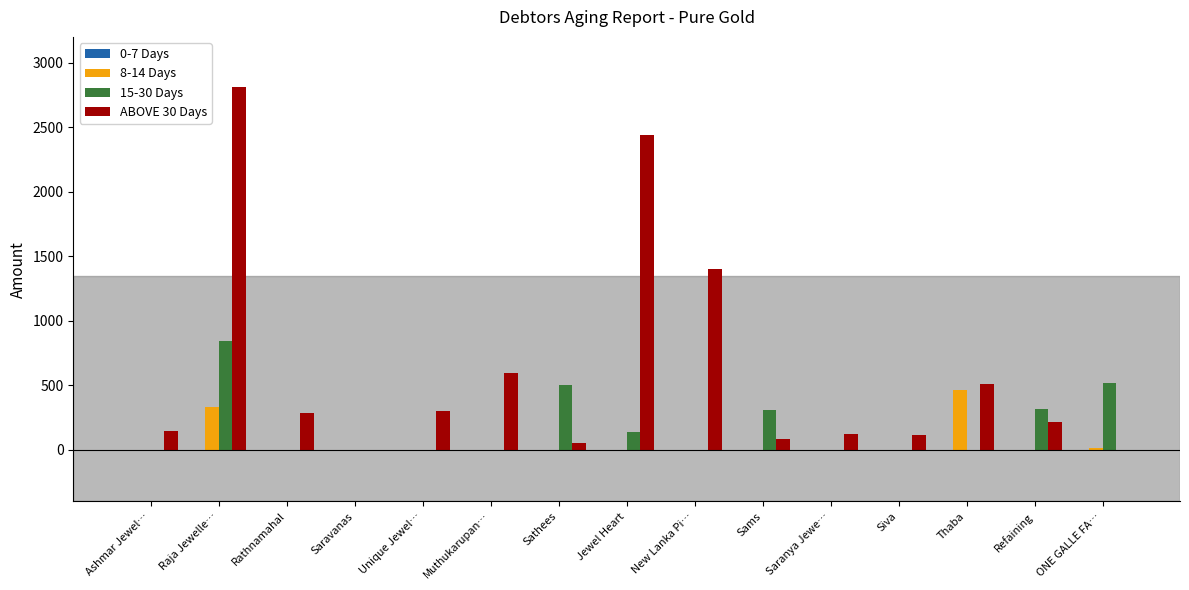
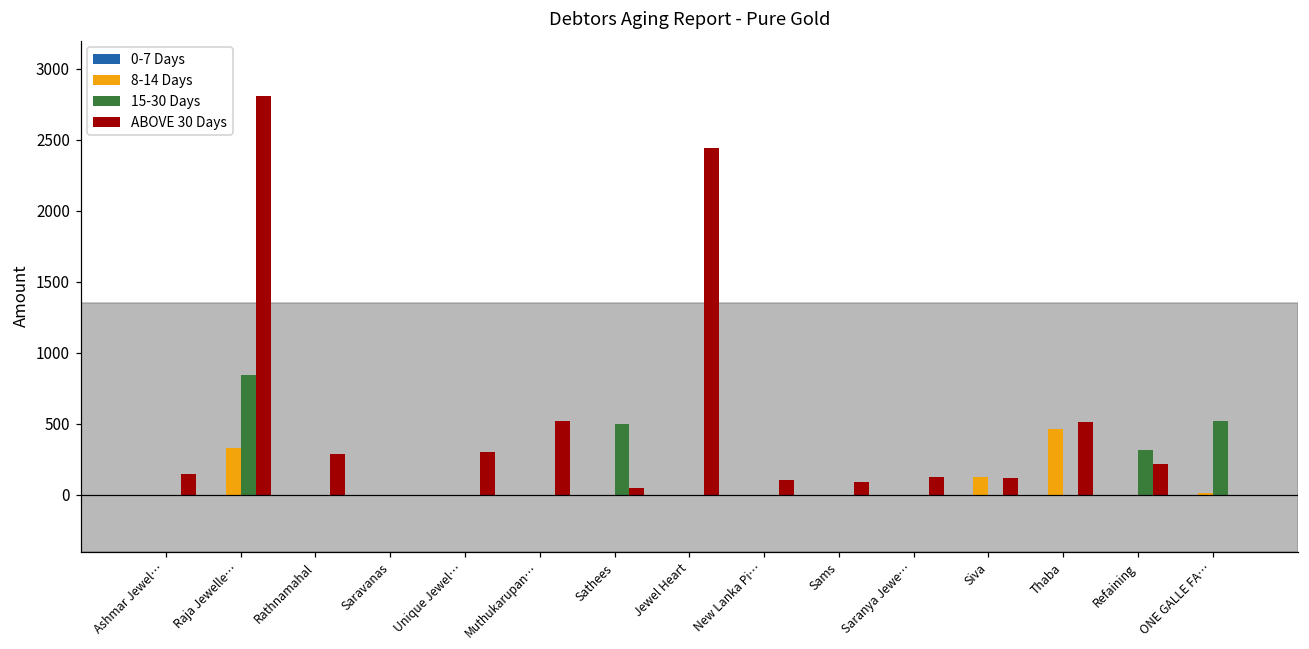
ABOVE 30 Days, Muthukarupan…: 600 -> 520
15-30 Days, Jewel Heart: 140 -> 0
ABOVE 30 Days, New Lanka Pi…: 1400 -> 100
15-30 Days, Sams: 310 -> 0
8-14 Days, Siva: 0 -> 120
